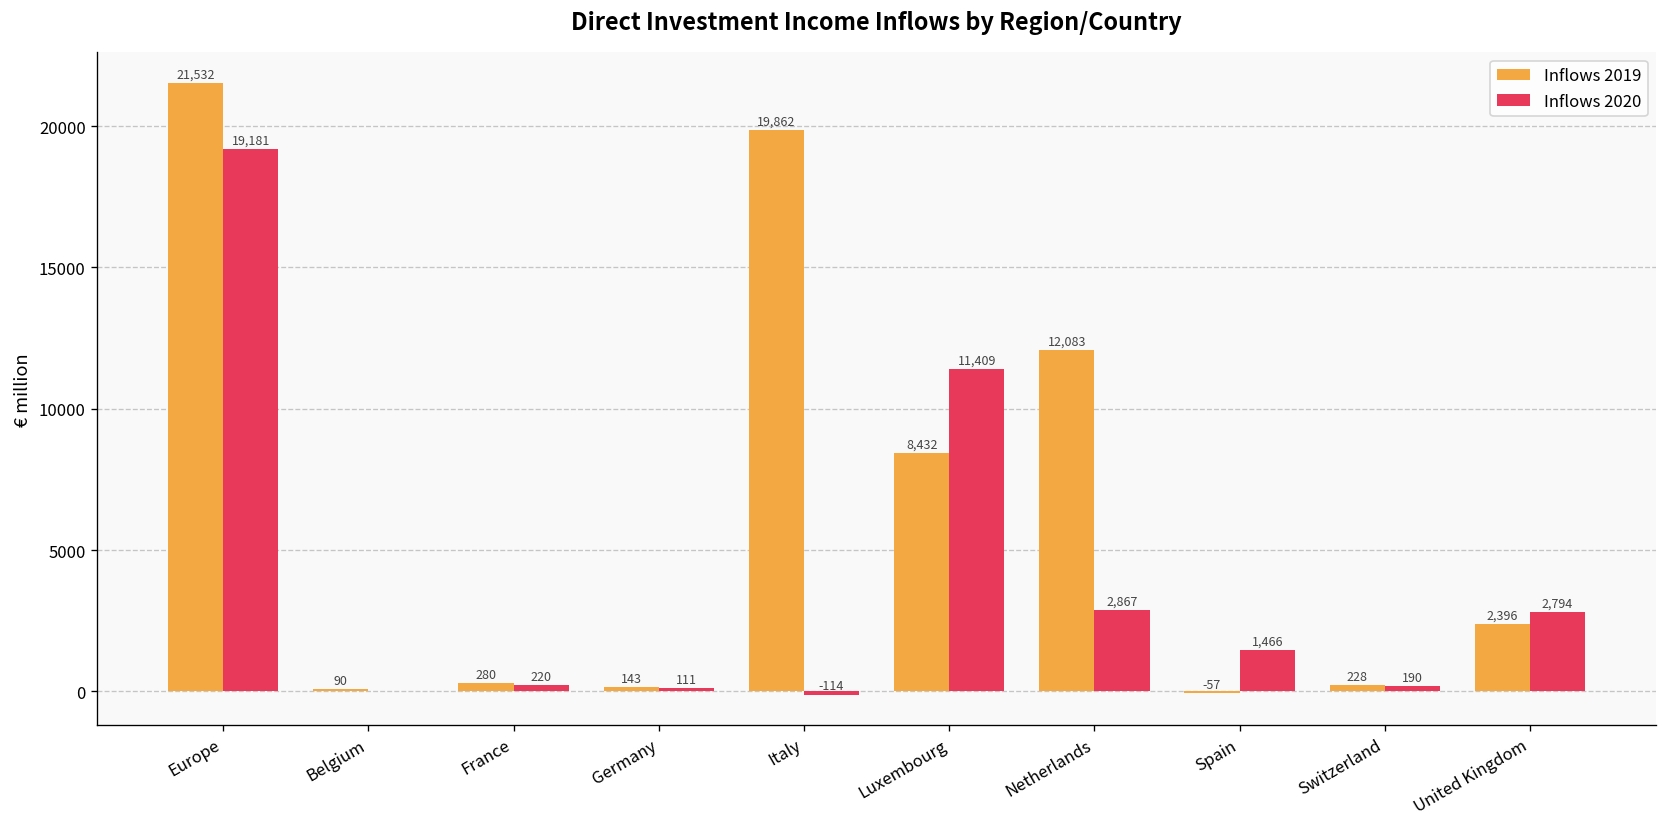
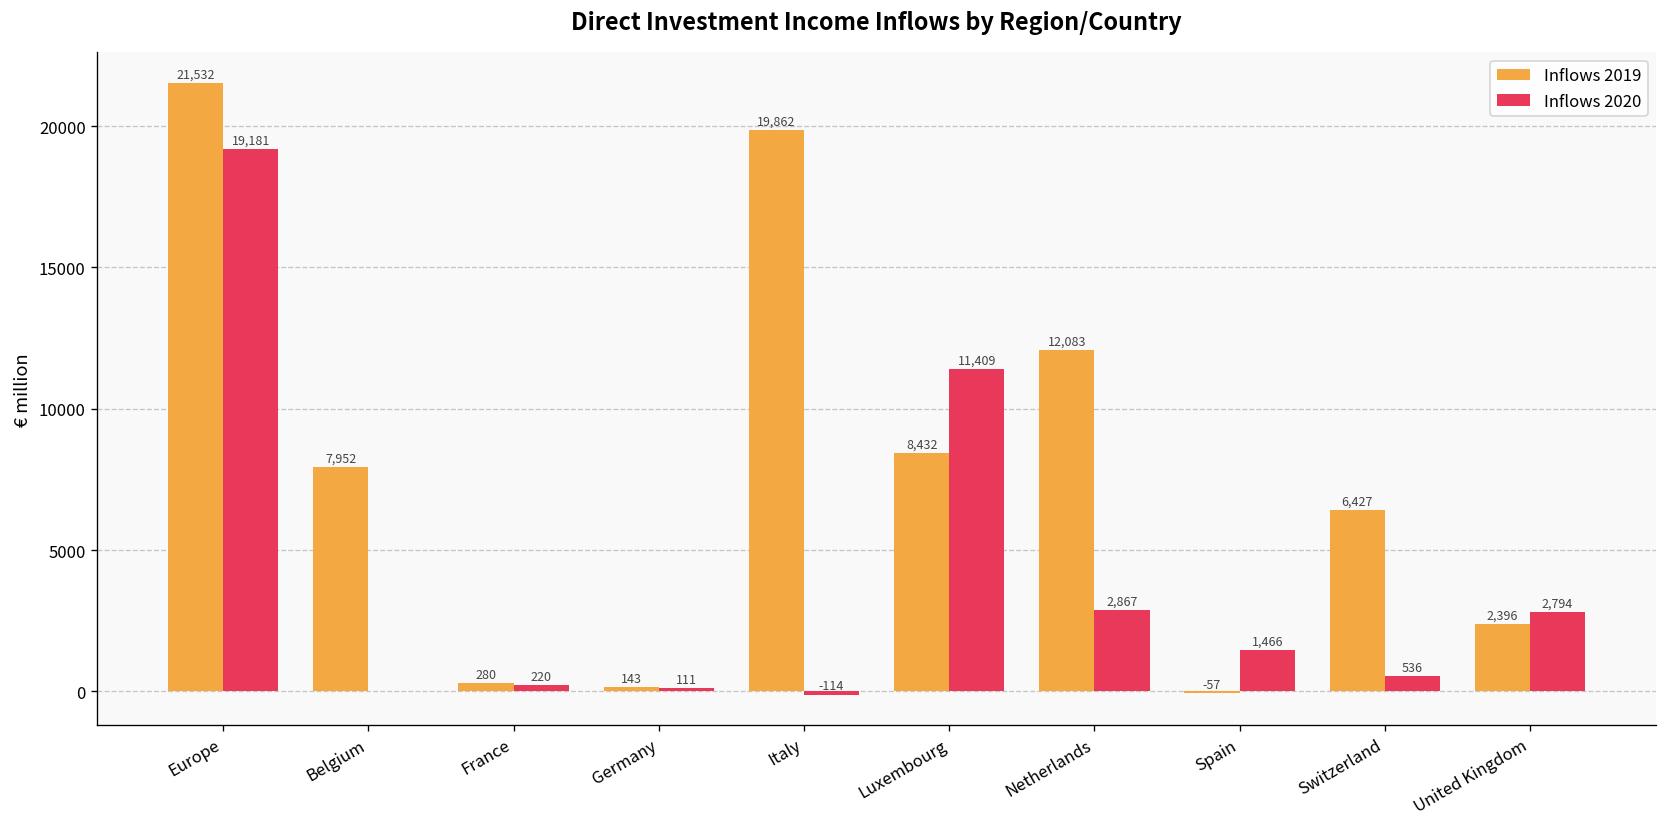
Inflows 2019, Belgium: 90 -> 7,952
Inflows 2019, Switzerland: 228 -> 6,427
Inflows 2020, Switzerland: 190 -> 536
